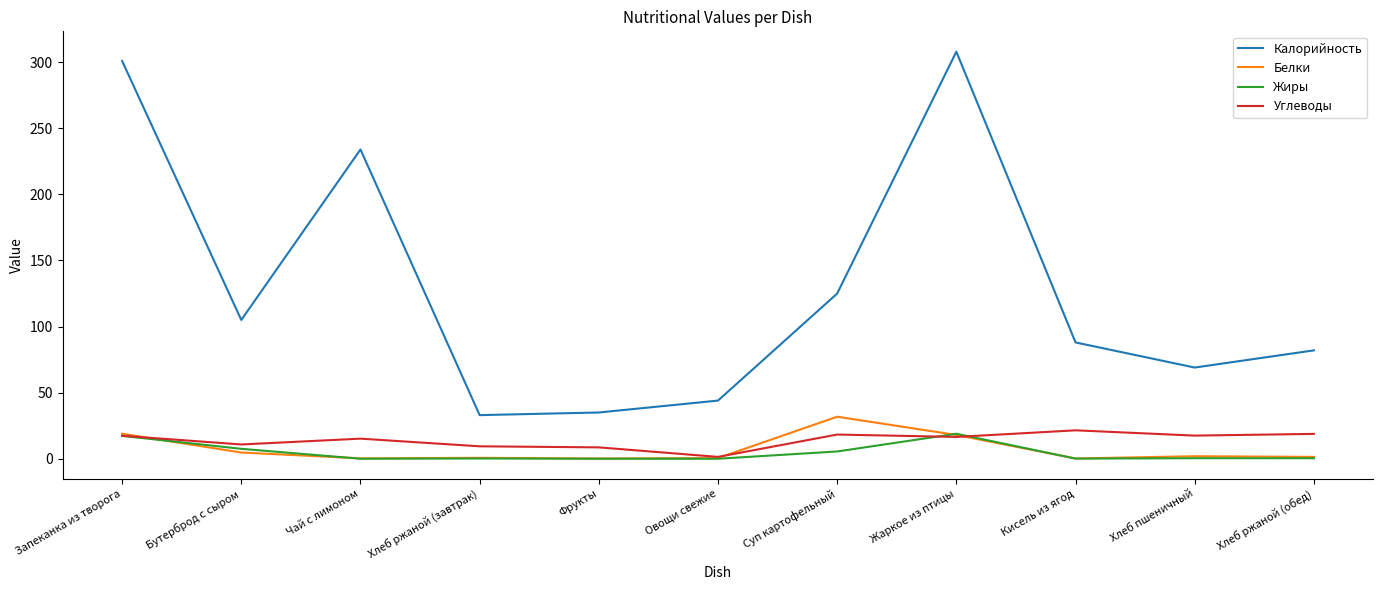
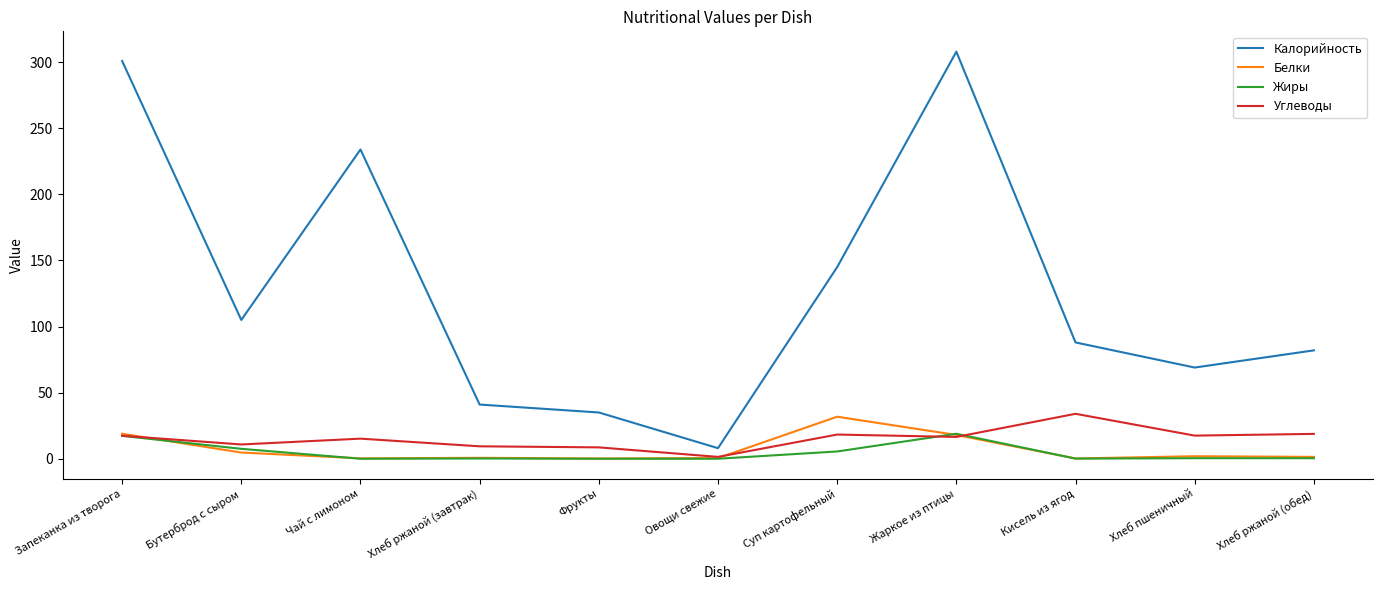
Калорийность, Хлеб ржаной (завтрак): 33 -> 41
Калорийность, Овощи свежие: 44 -> 8
Калорийность, Суп картофельный: 125 -> 145
Углеводы, Кисель из ягод: 22 -> 34
